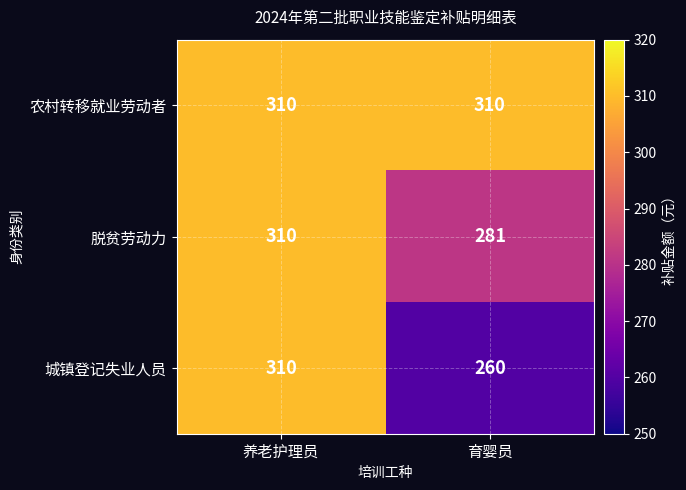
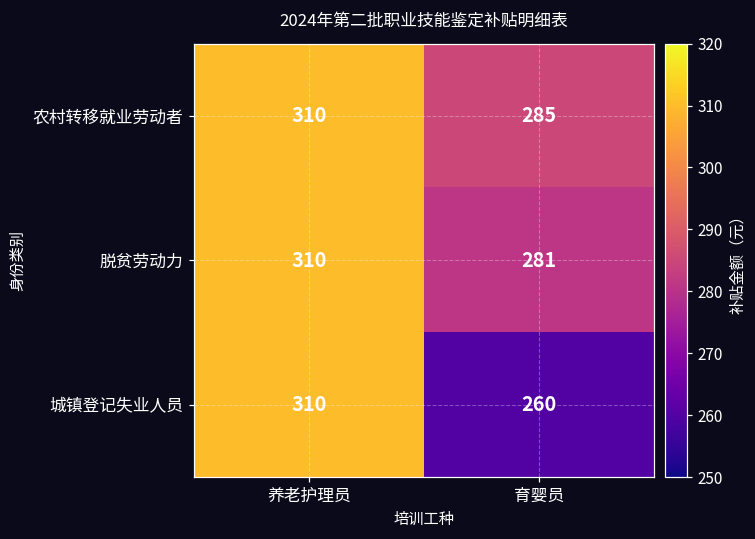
农村转移就业劳动者, 育婴员: 310 -> 285
